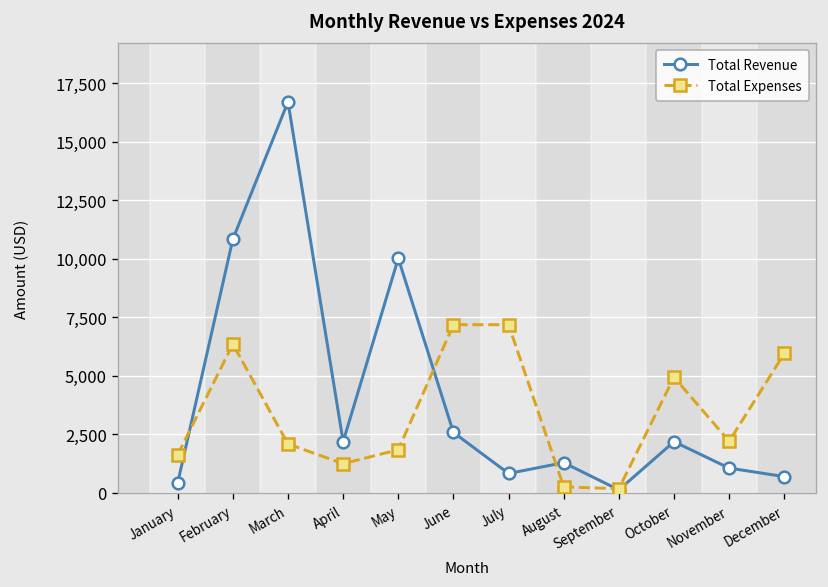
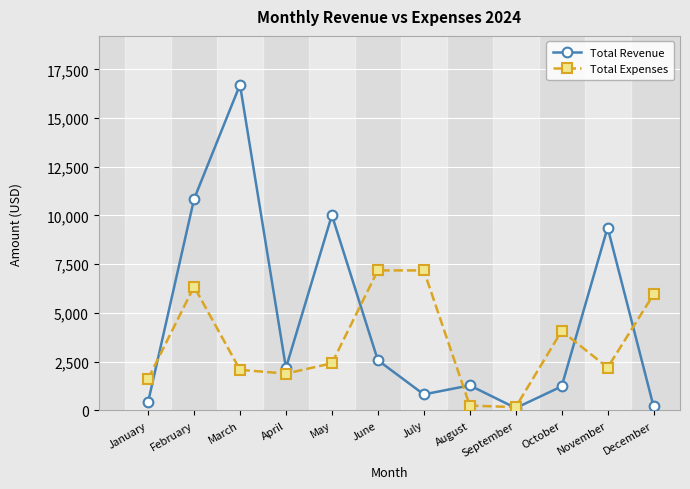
Total Expenses, April: 1,200 -> 1,900
Total Expenses, May: 1,800 -> 2,400
Total Revenue, October: 2,200 -> 1,200
Total Expenses, October: 4,900 -> 4,100
Total Revenue, November: 1,000 -> 9,400
Total Revenue, December: 700 -> 200
